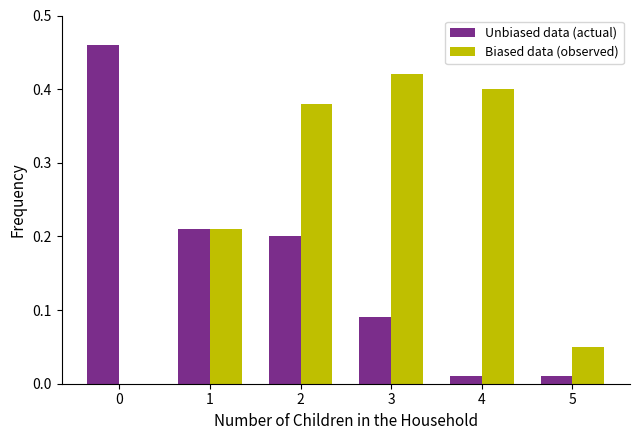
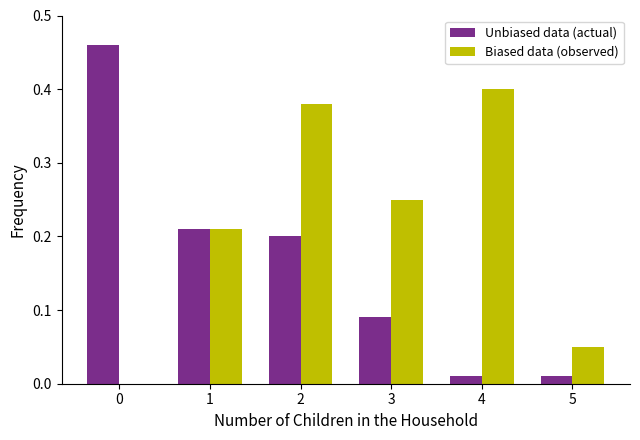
Biased data (observed), 3: 0.42 -> 0.25
